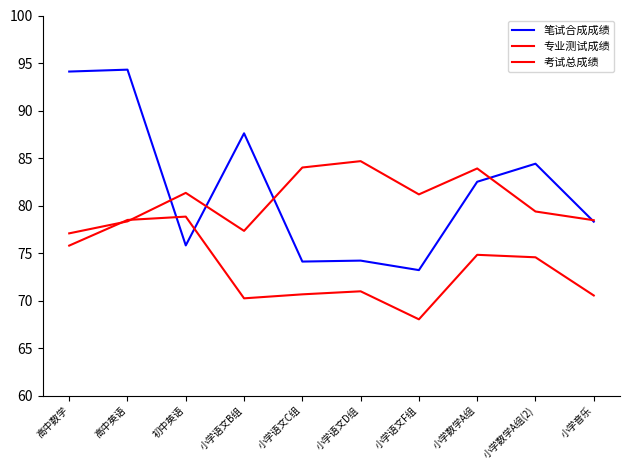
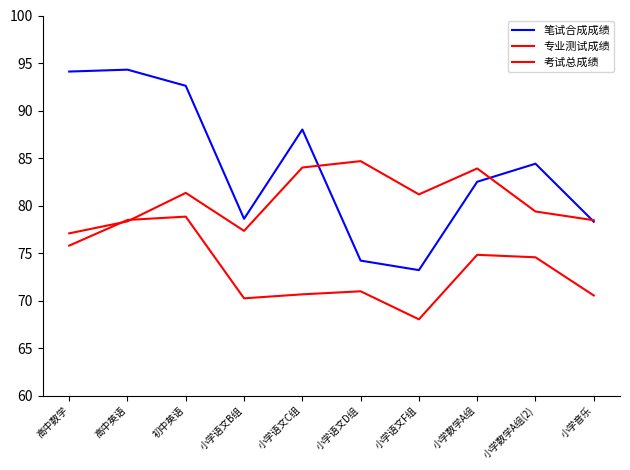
笔试合成成绩, 初中英语: 76 -> 93
笔试合成成绩, 小学语文B组: 88 -> 79
笔试合成成绩, 小学语文C组: 74 -> 88
